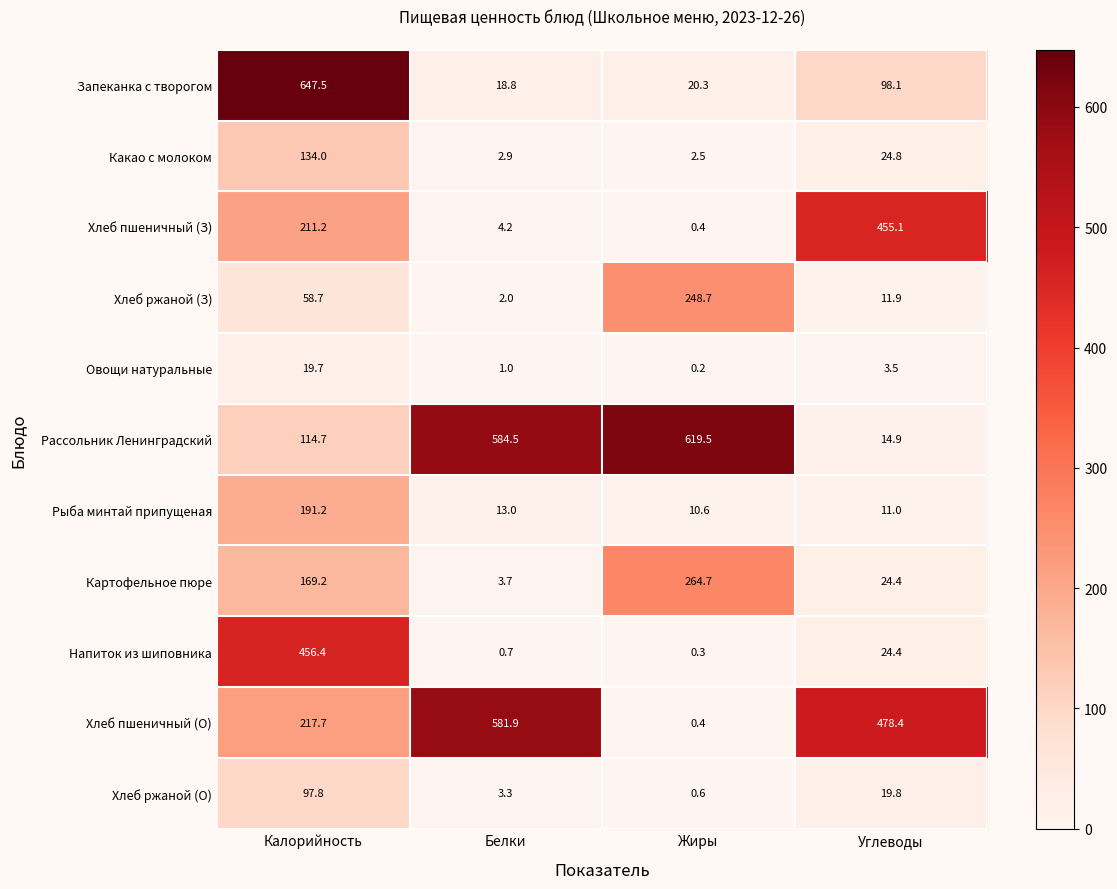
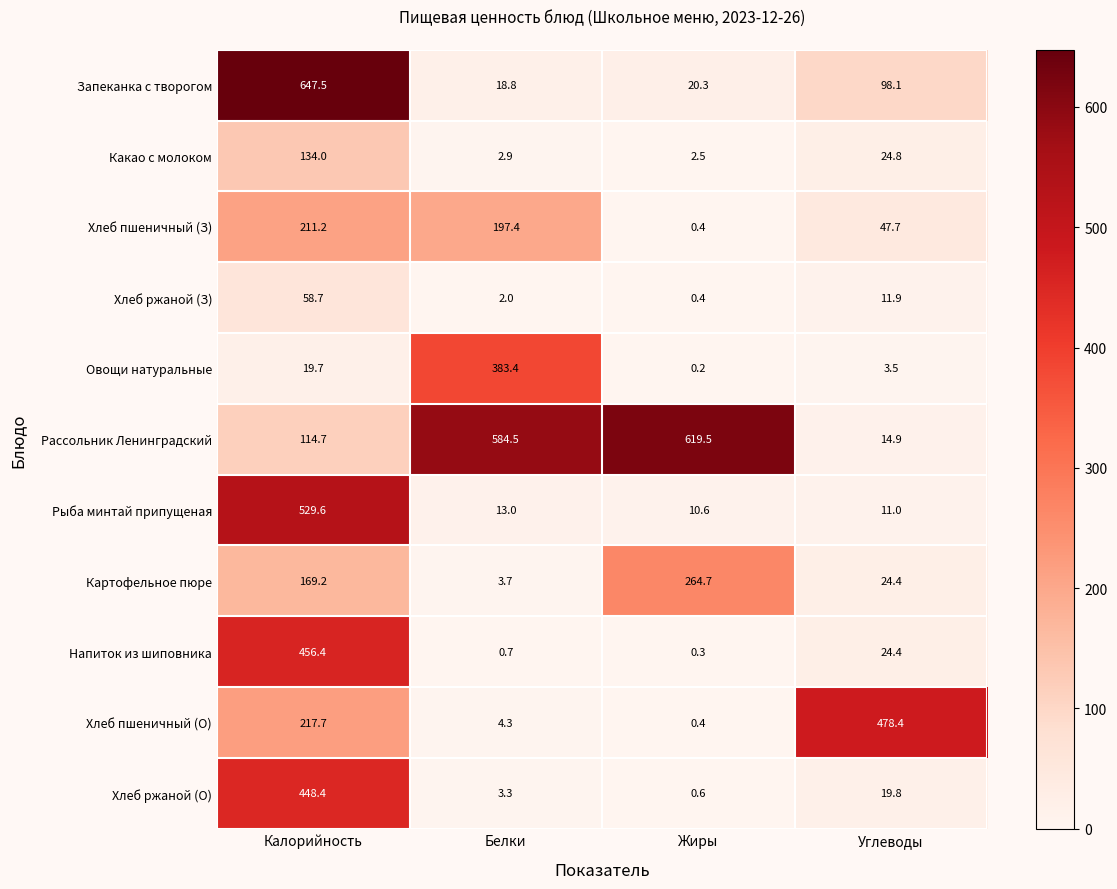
Хлеб пшеничный (З), Белки: 4.2 -> 197.4
Хлеб пшеничный (З), Углеводы: 455.1 -> 47.7
Хлеб ржаной (З), Жиры: 248.7 -> 0.4
Овощи натуральные, Белки: 1.0 -> 383.4
Рыба минтай припущеная, Калорийность: 191.2 -> 529.6
Хлеб пшеничный (О), Белки: 581.9 -> 4.3
Хлеб ржаной (О), Калорийность: 97.8 -> 448.4
